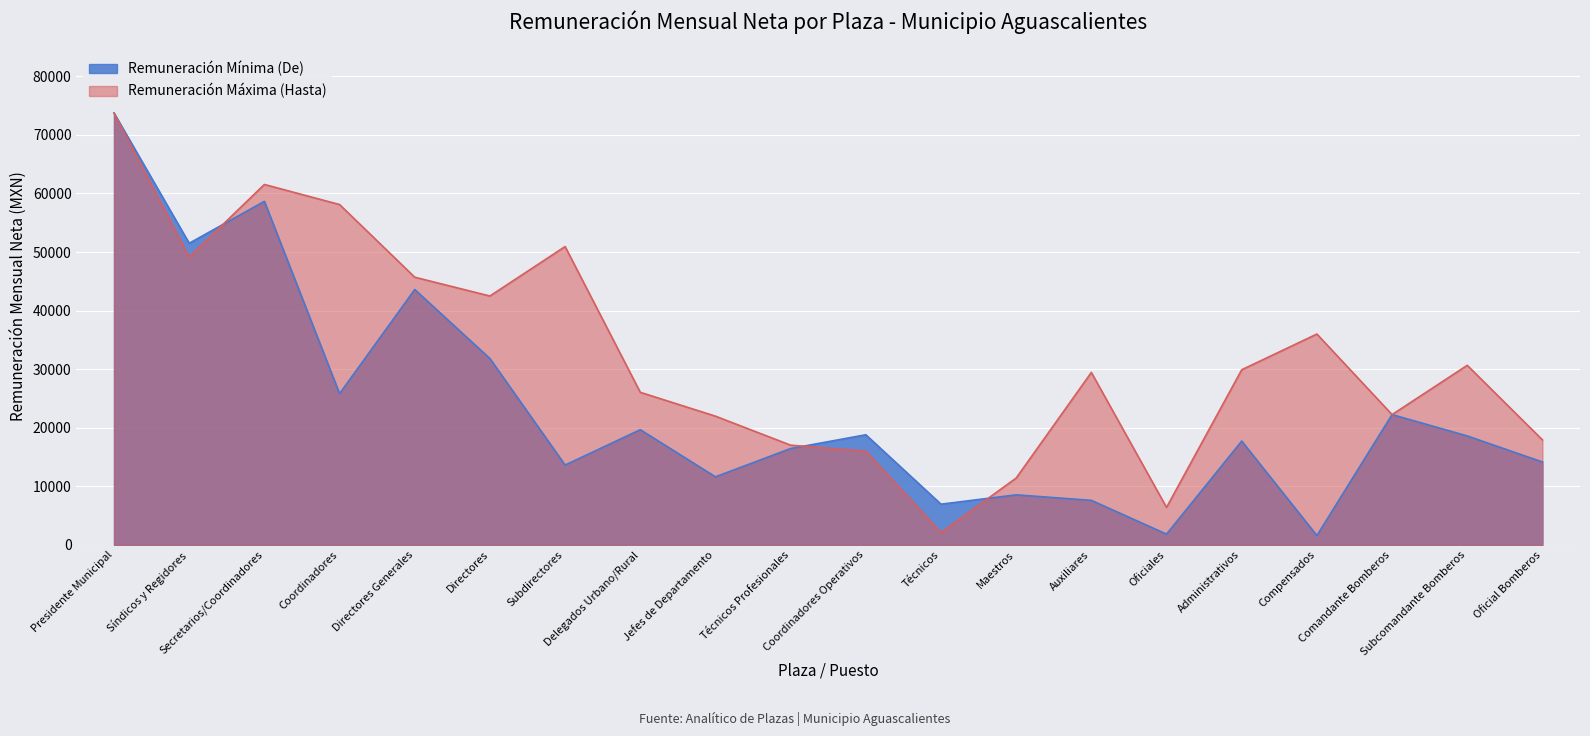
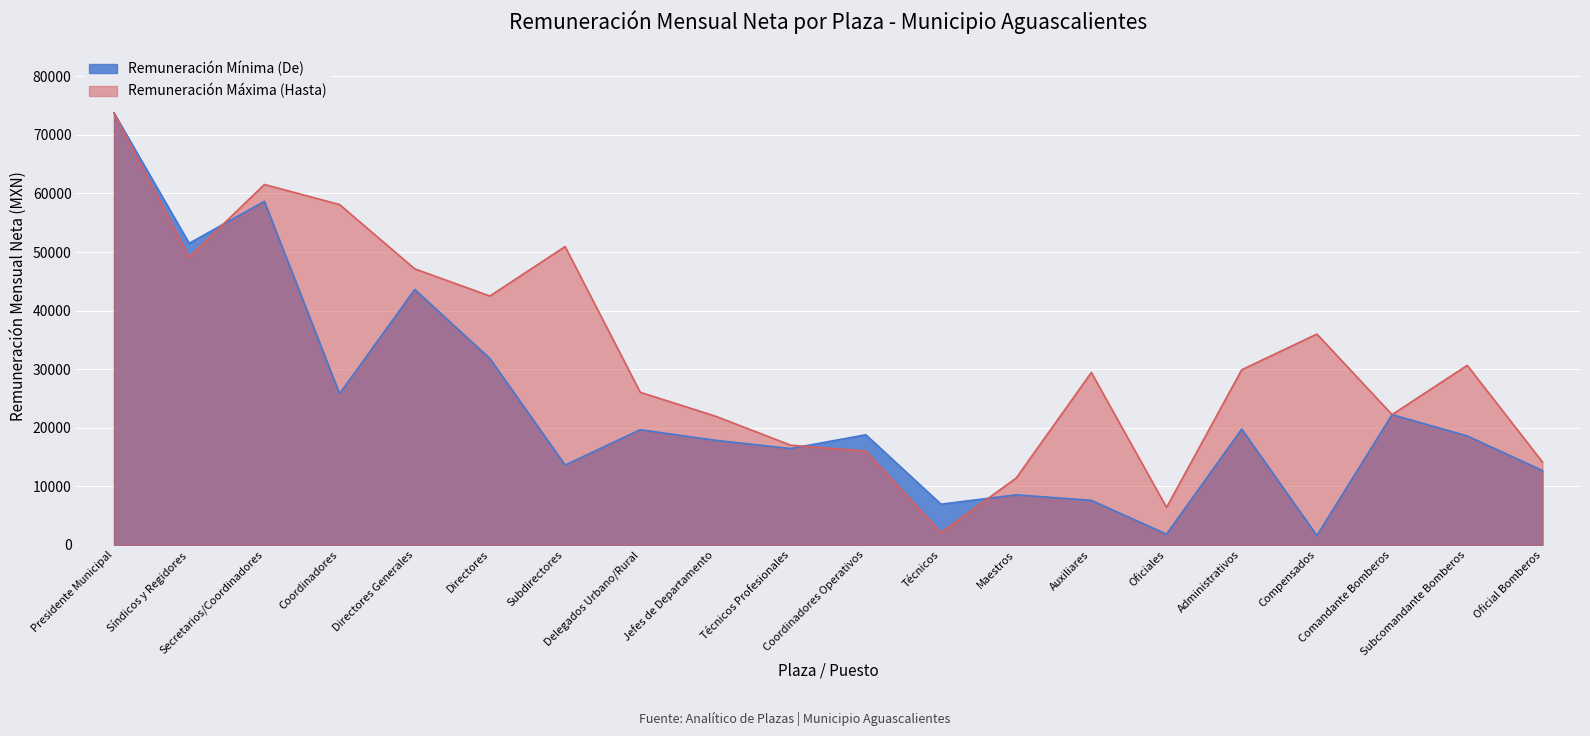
Remuneración Máxima (Hasta), Directores Generales: 46000 -> 47000
Remuneración Mínima (De), Jefes de Departamento: 12000 -> 18000
Remuneración Mínima (De), Administrativos: 18000 -> 20000
Remuneración Mínima (De), Oficial Bomberos: 14000 -> 13000
Remuneración Máxima (Hasta), Oficial Bomberos: 18000 -> 14000
